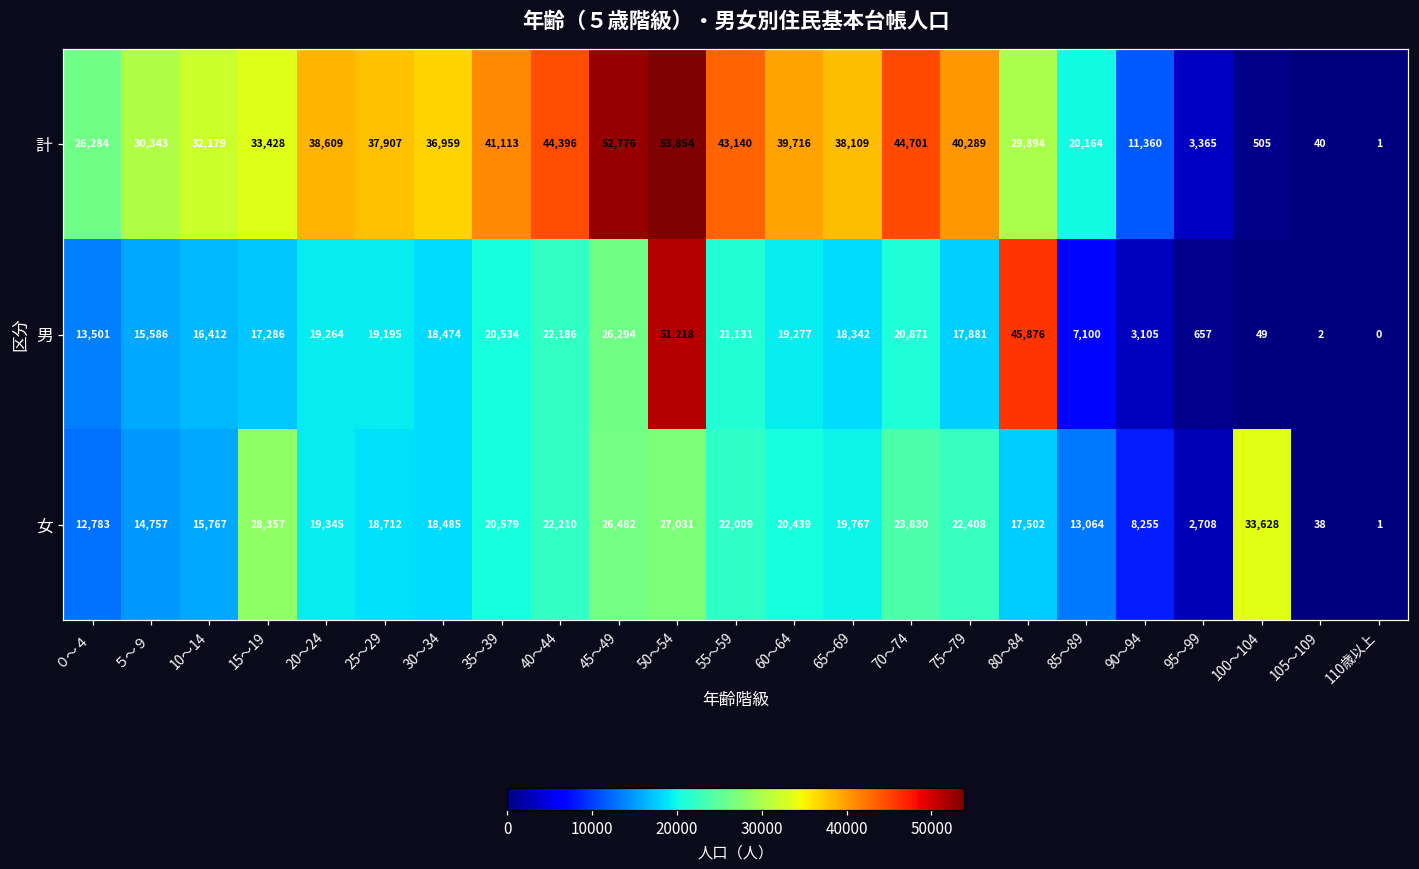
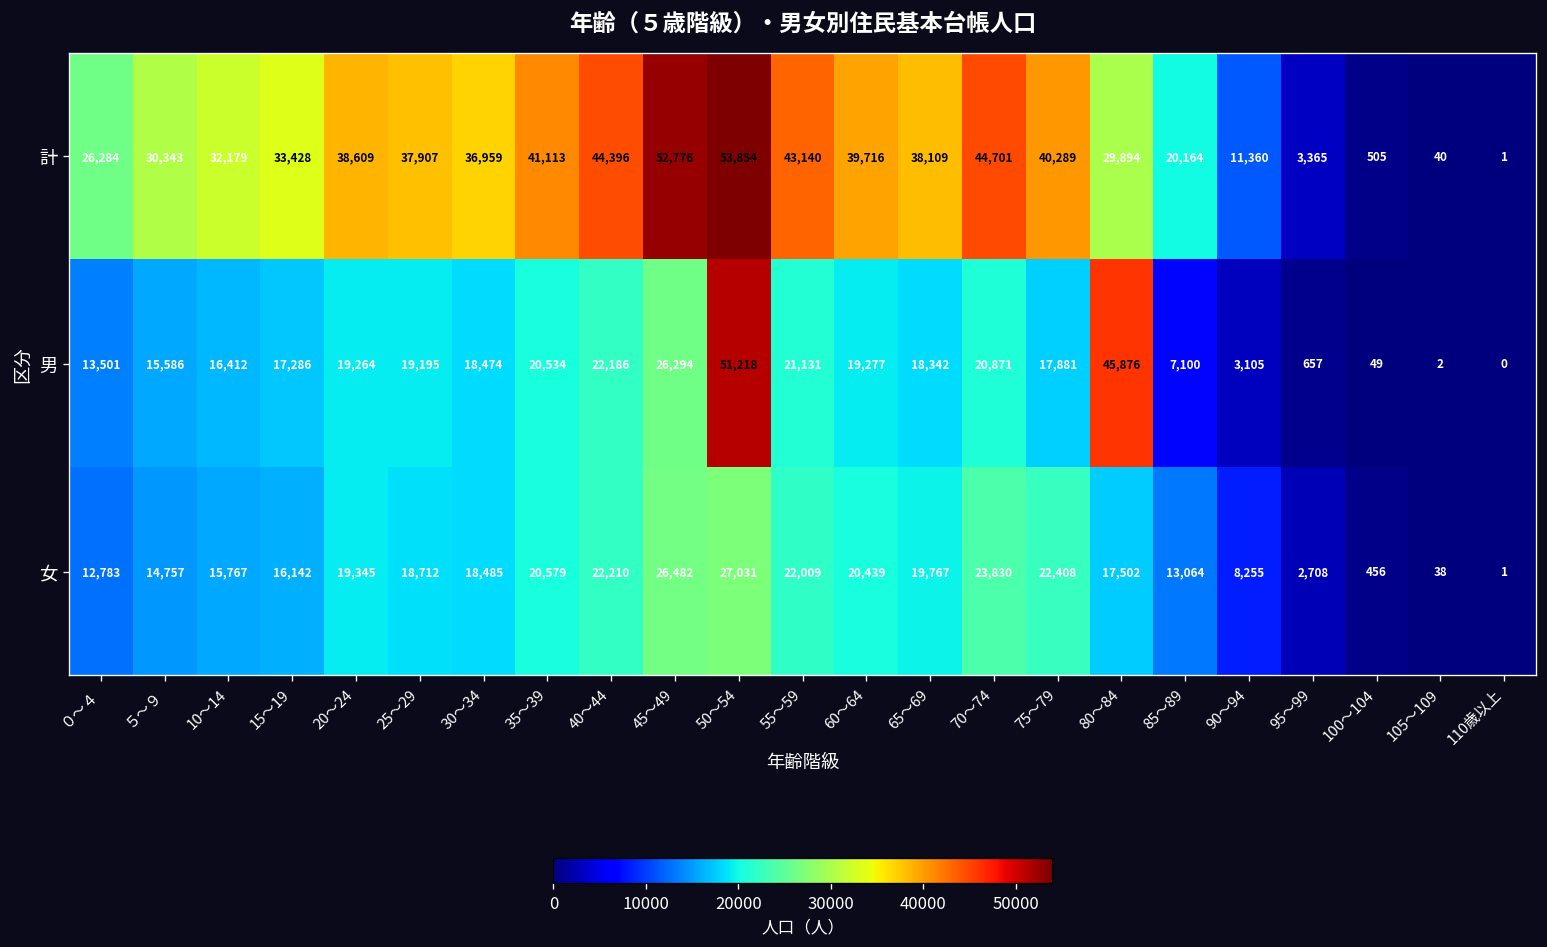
女, 15～19: 28,357 -> 16,142
女, 100～104: 33,628 -> 456
